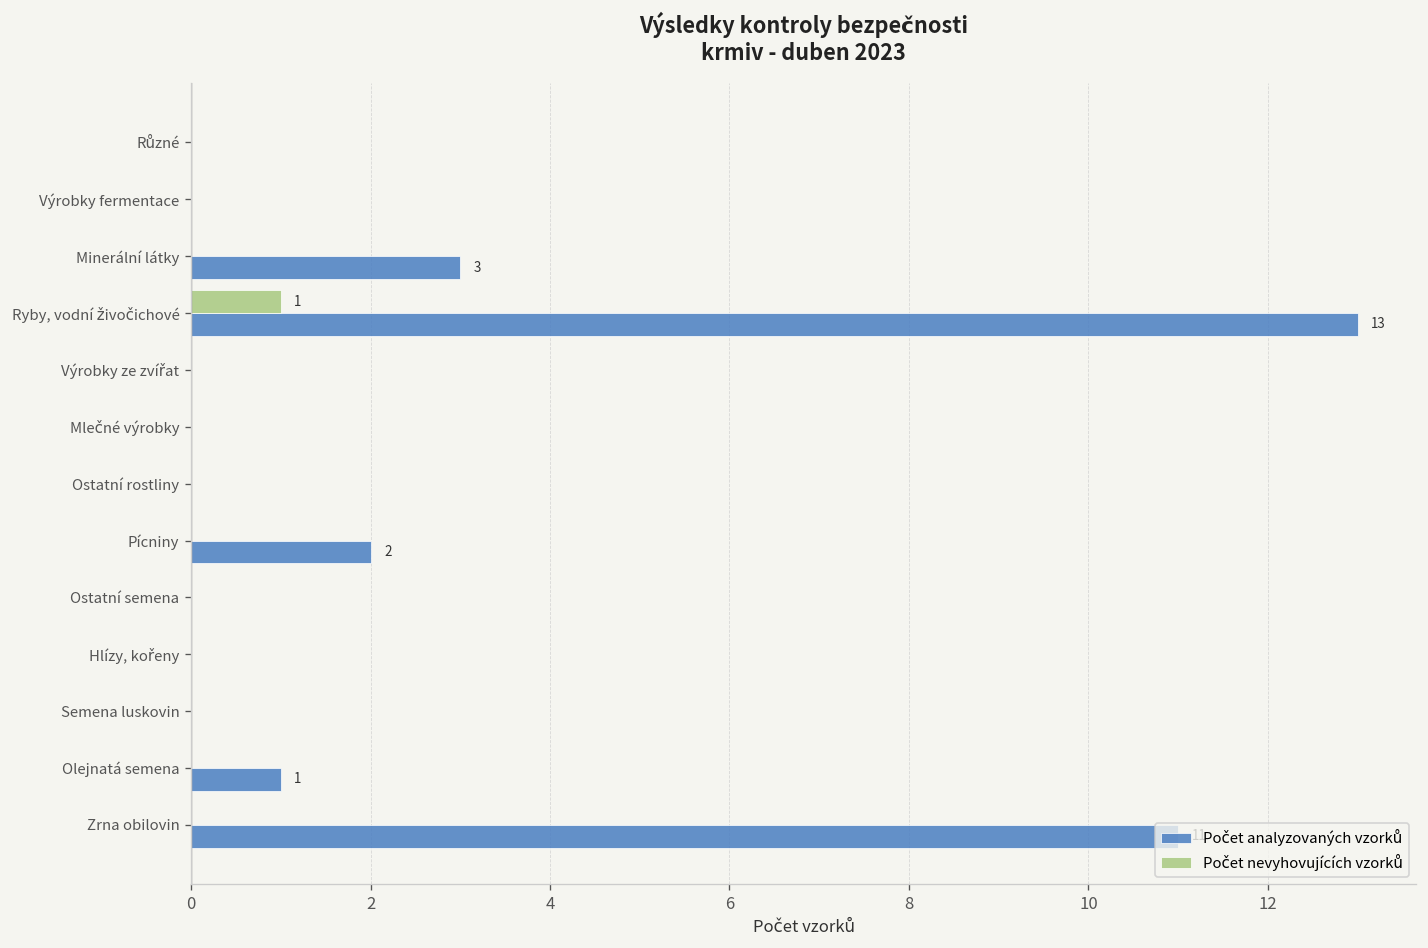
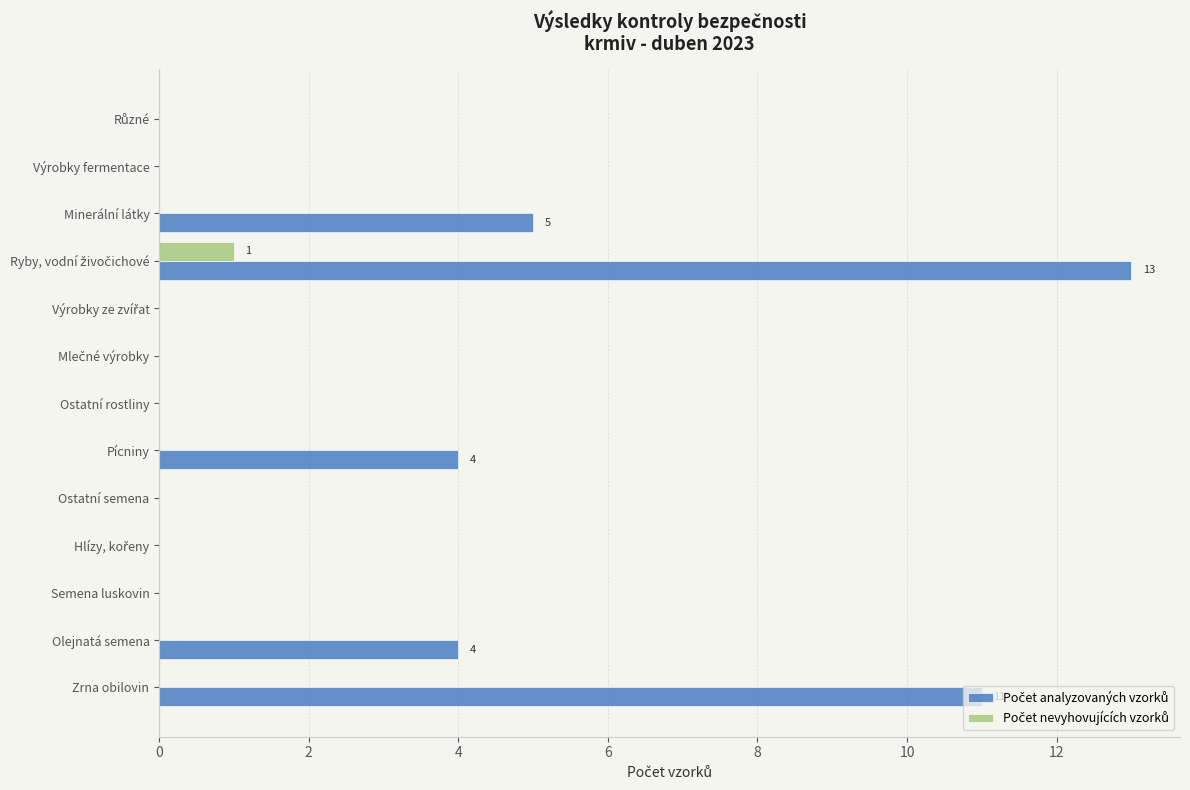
Počet analyzovaných vzorků, Minerální látky: 3 -> 5
Počet analyzovaných vzorků, Pícniny: 2 -> 4
Počet analyzovaných vzorků, Olejnatá semena: 1 -> 4
